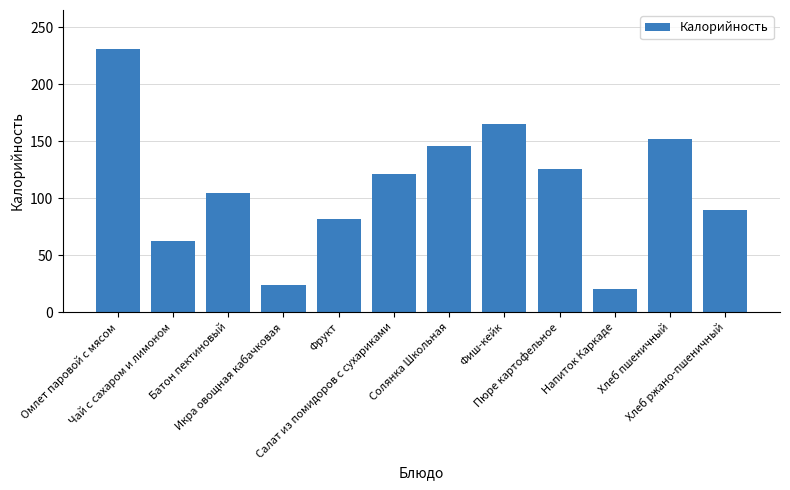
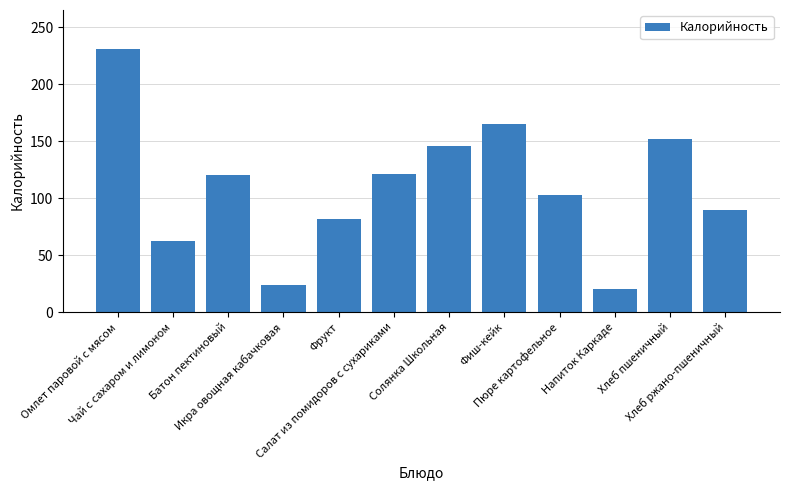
Батон пектиновый: 105 -> 120
Пюре картофельное: 126 -> 103
